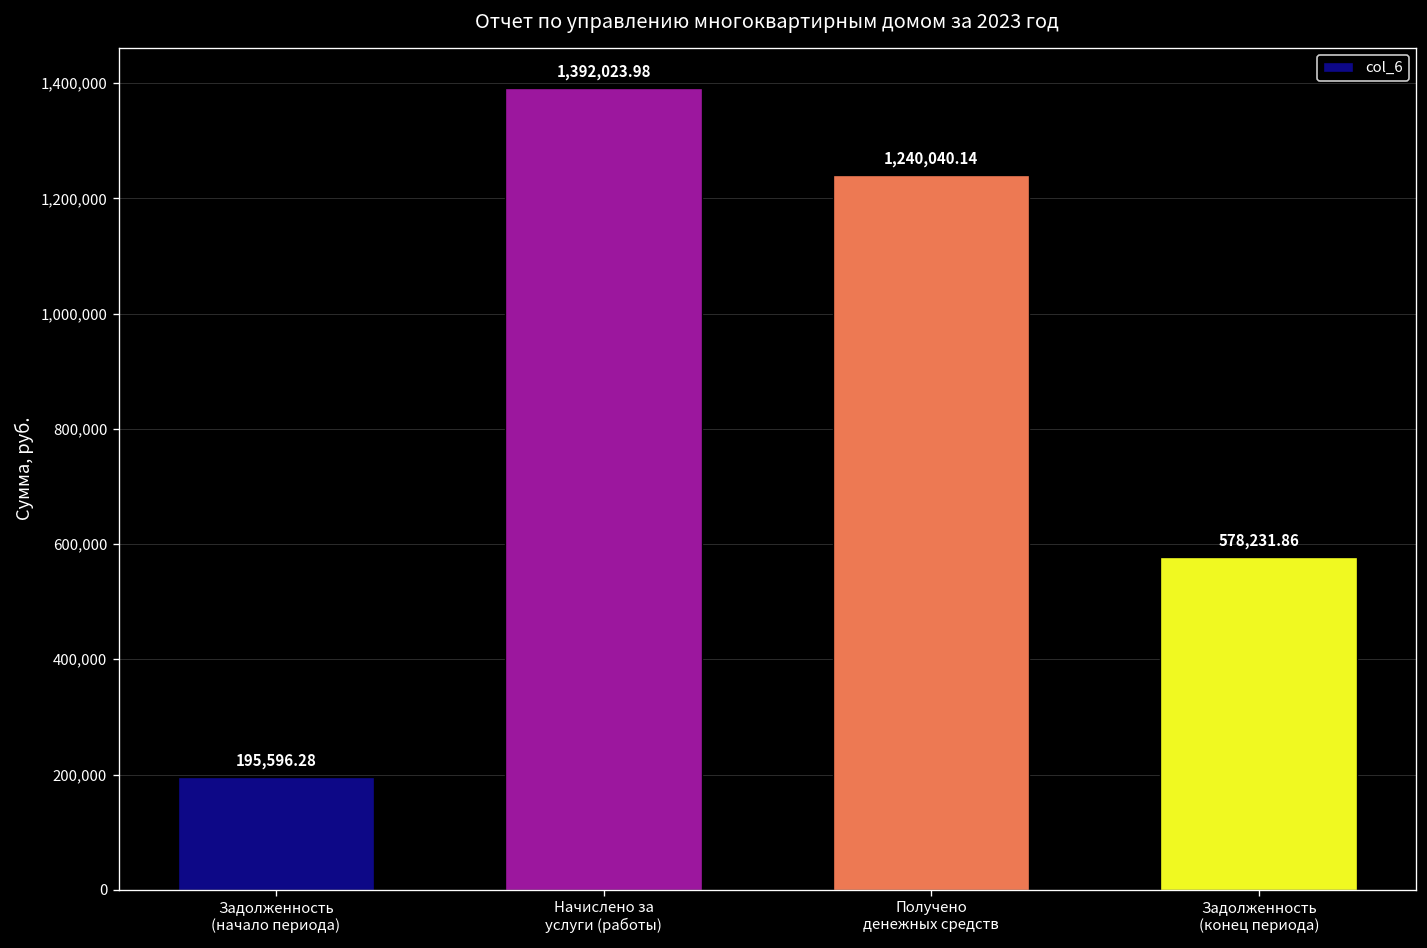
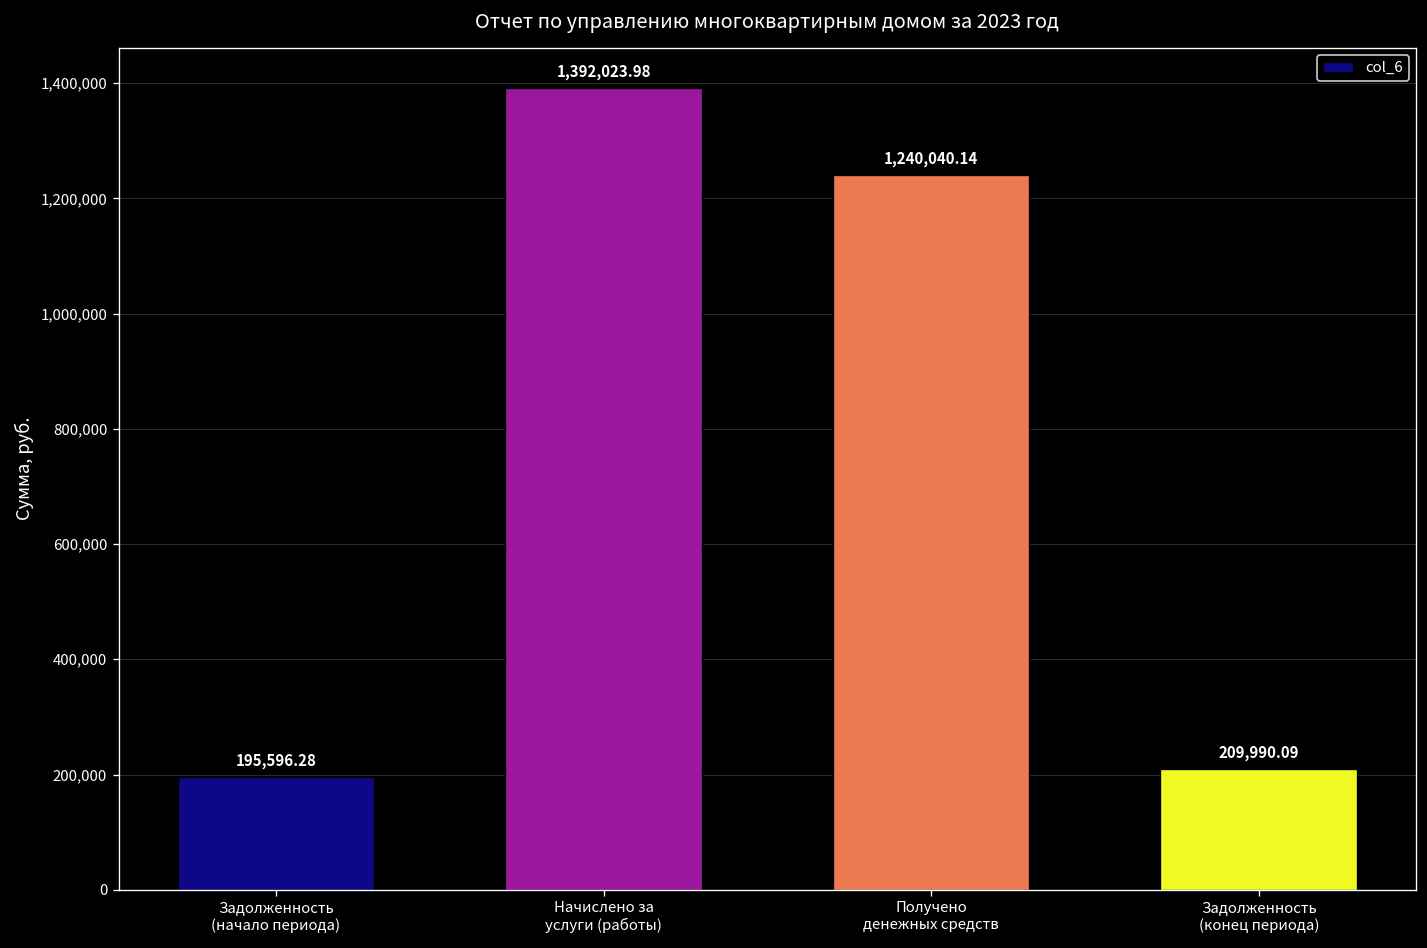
Задолженность (конец периода): 578,231.86 -> 209,990.09
